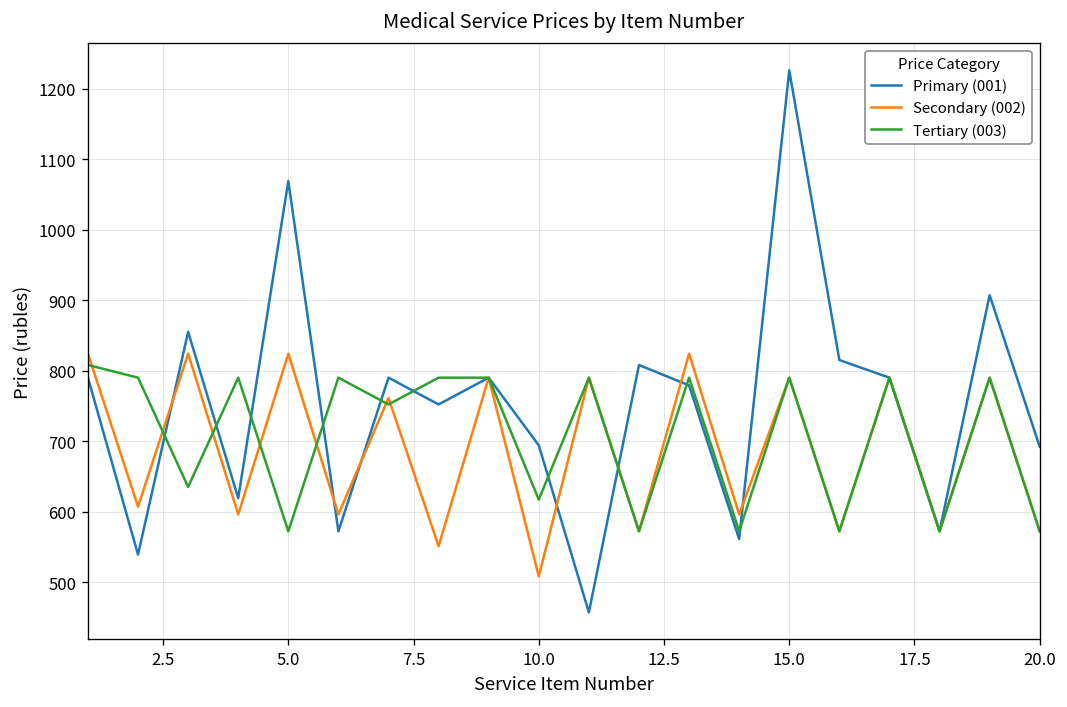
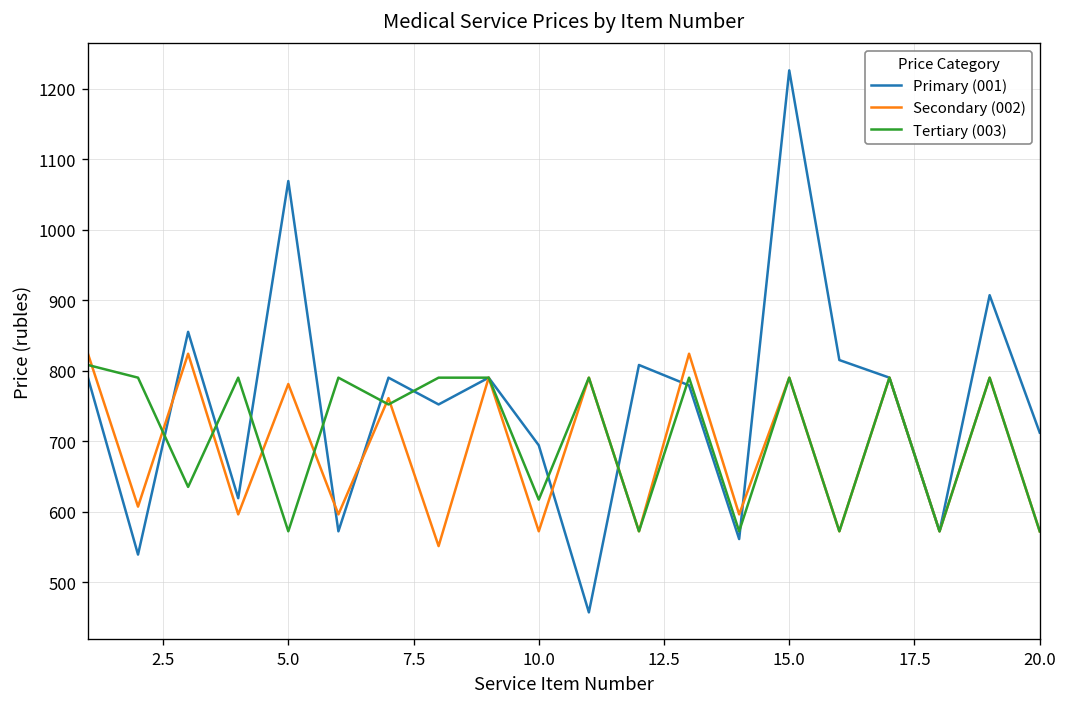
Secondary (002), 5.0: 820 -> 780
Secondary (002), 10.0: 510 -> 570
Primary (001), 20.0: 690 -> 710
